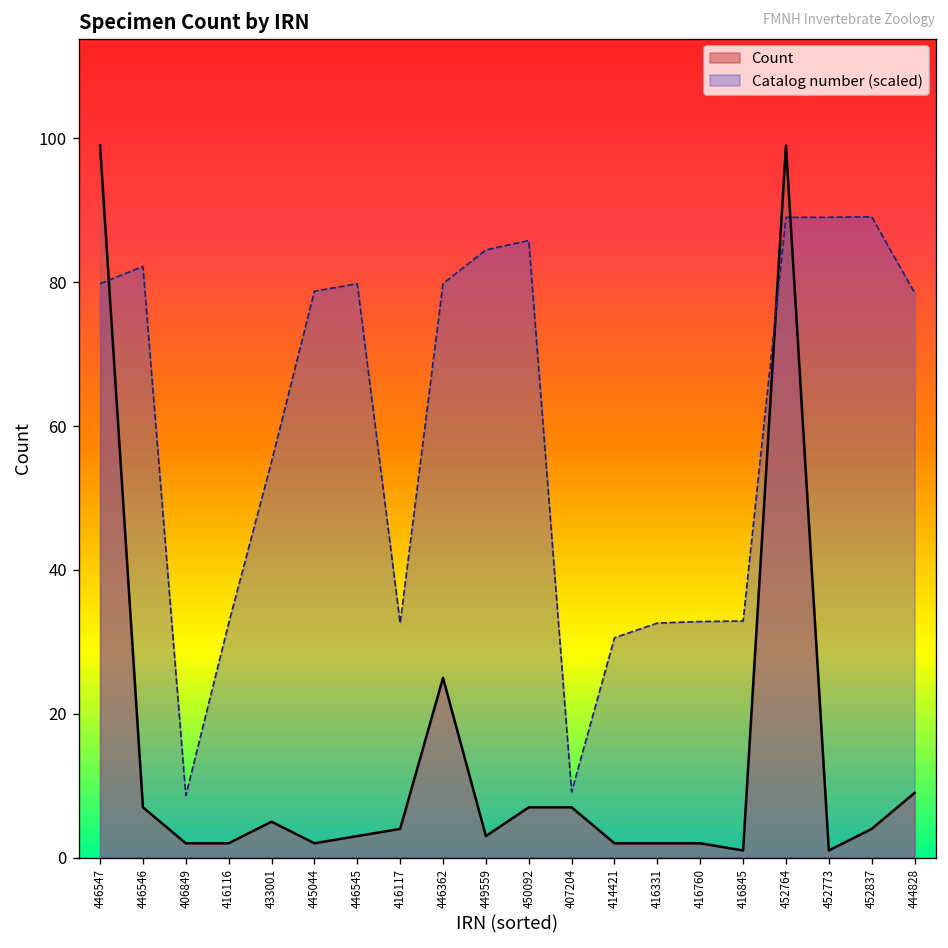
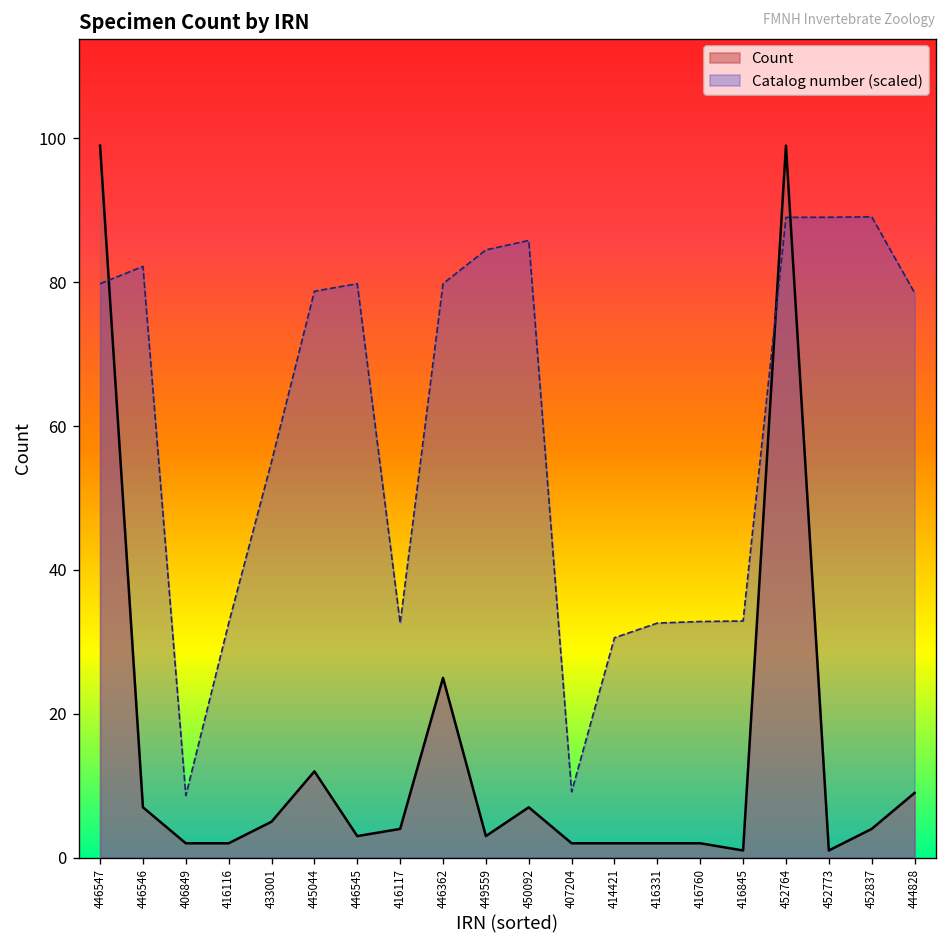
Count, 445044: 2 -> 12
Count, 407204: 7 -> 2
